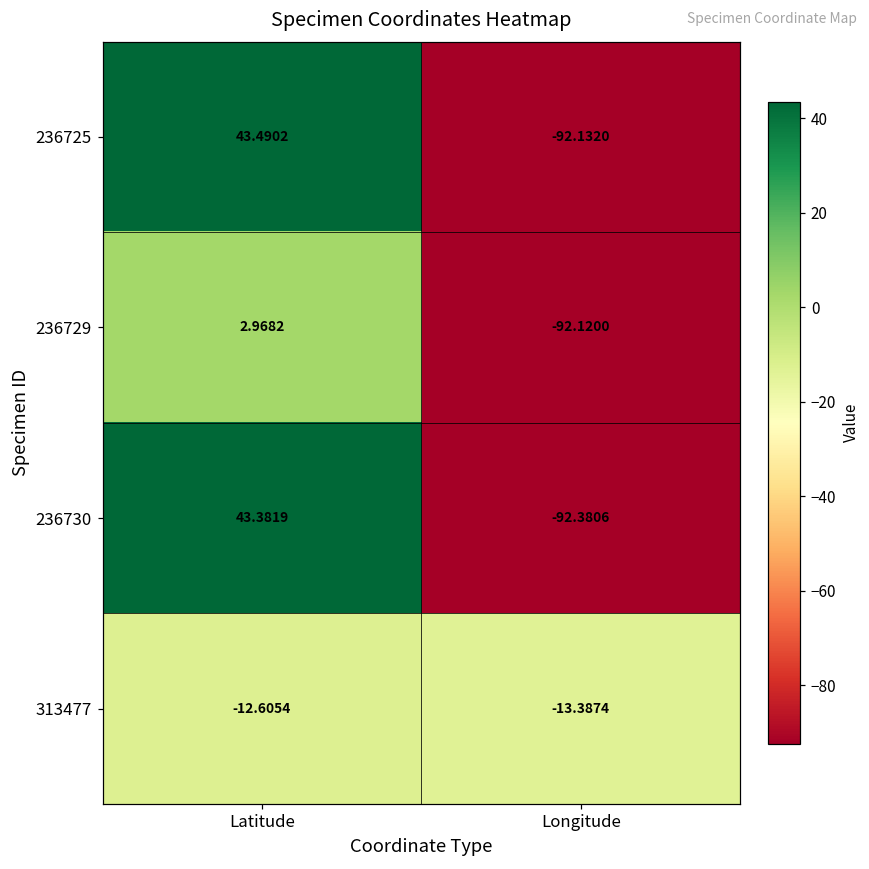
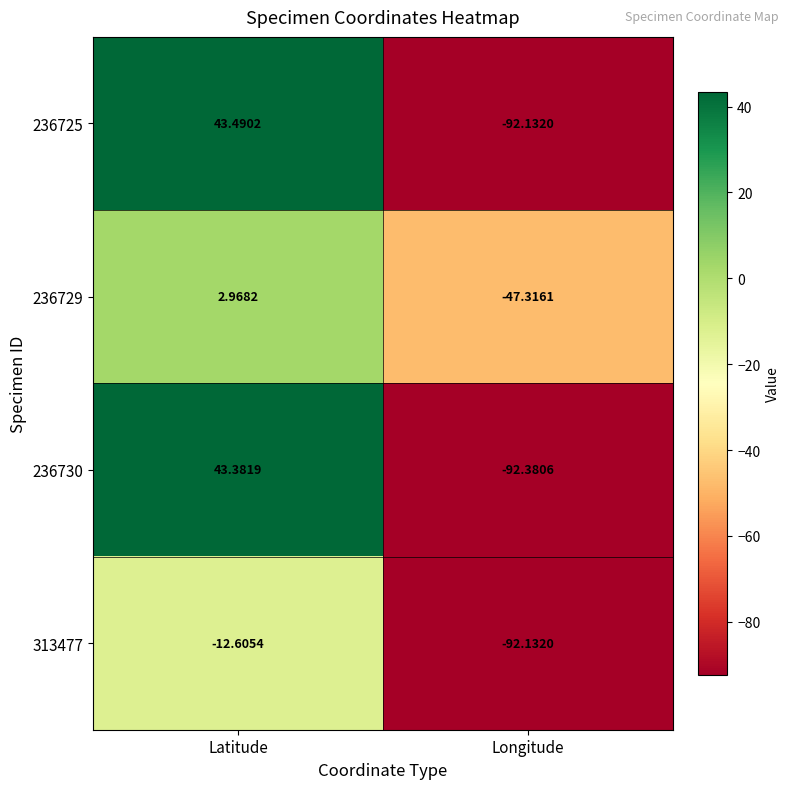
236729, Longitude: -92.1200 -> -47.3161
313477, Longitude: -13.3874 -> -92.1320
